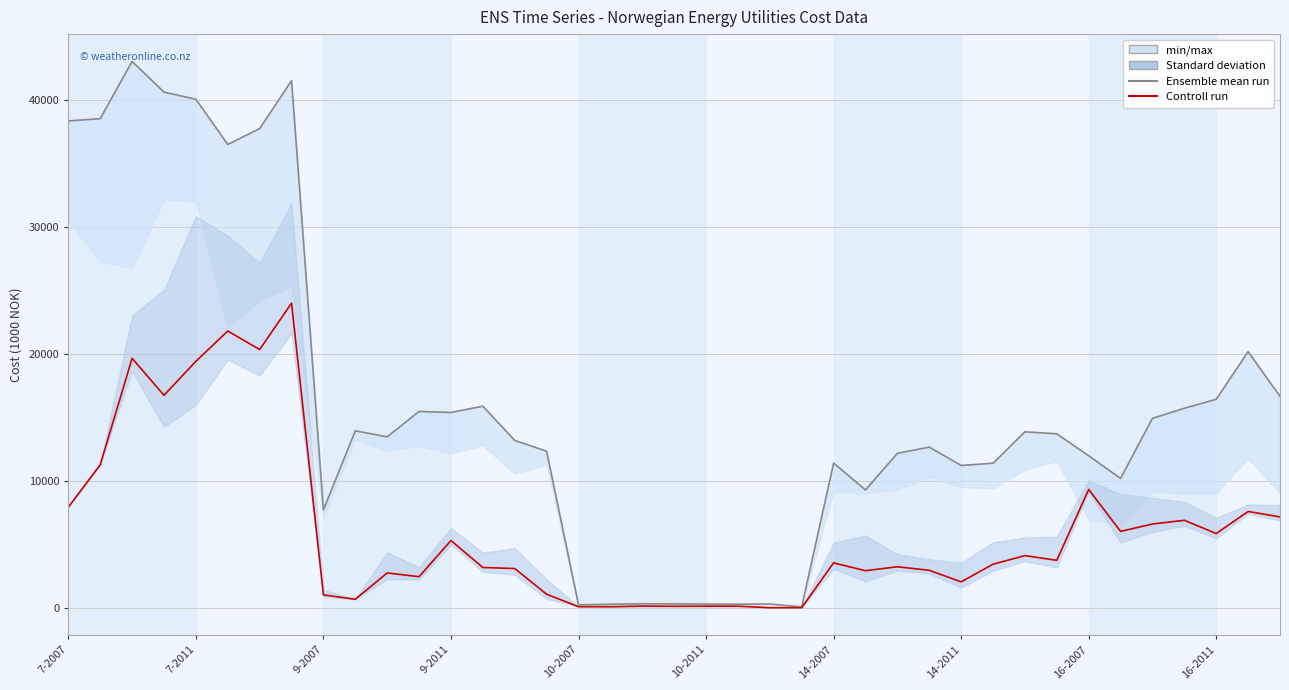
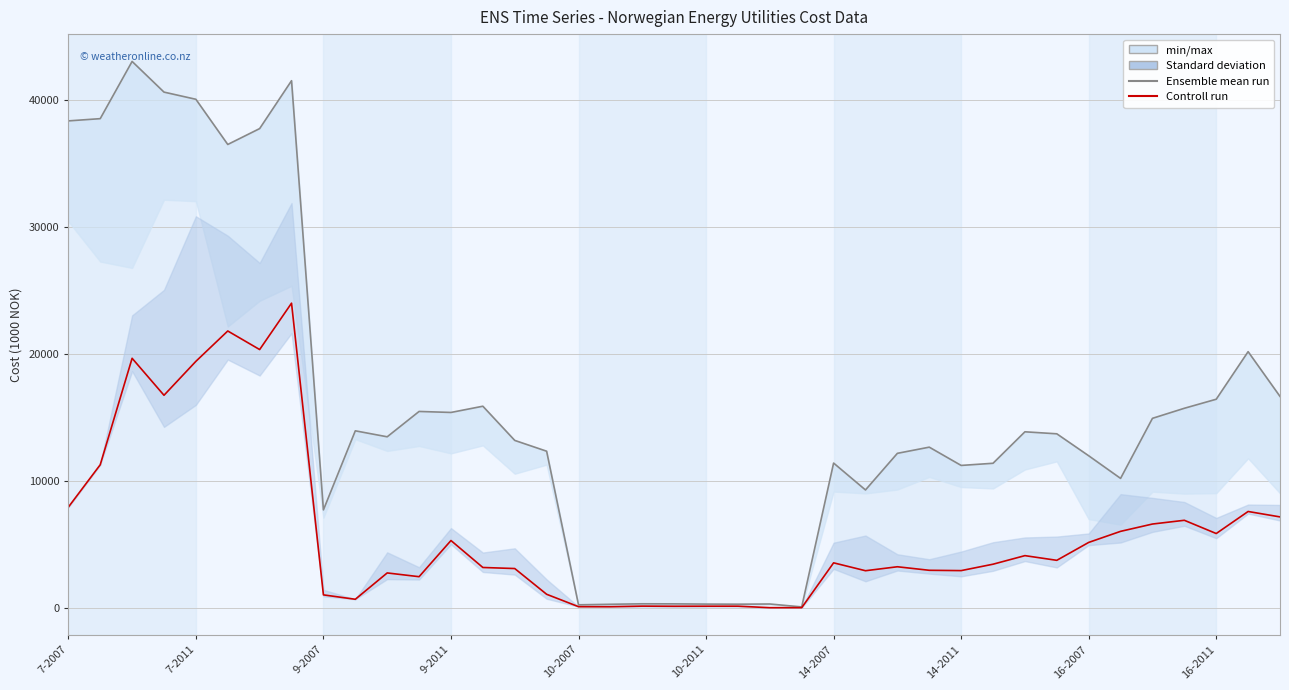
Controll run, 14-2011: 2000 -> 2900
Controll run, 16-2007: 9300 -> 5100
